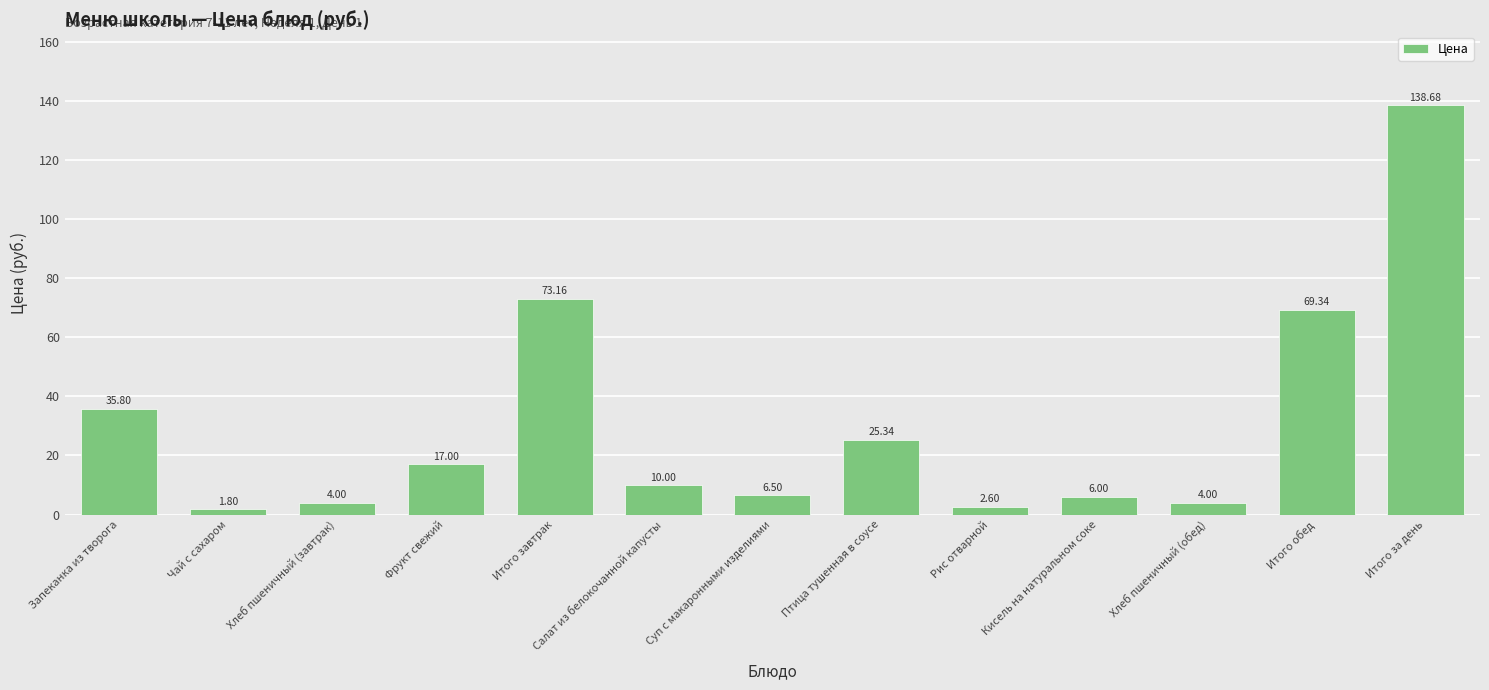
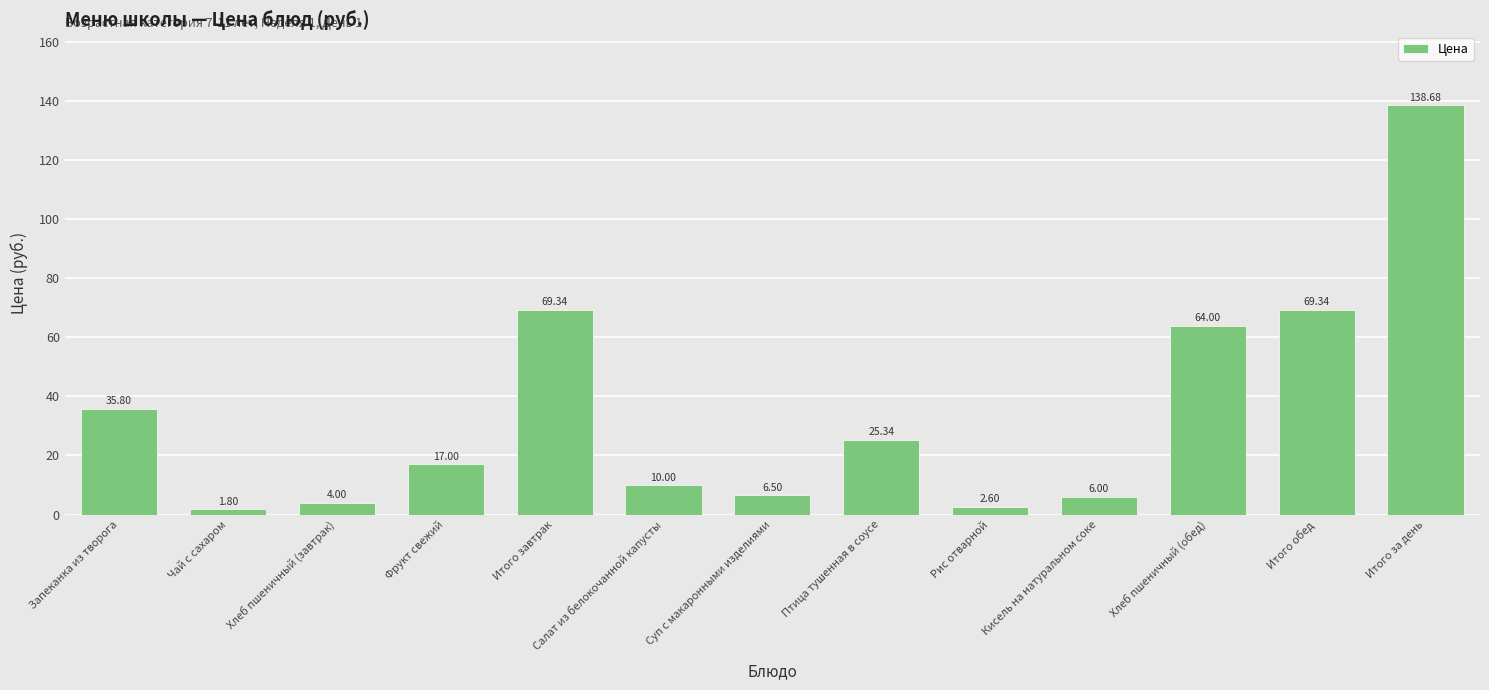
Итого завтрак: 73.16 -> 69.34
Хлеб пшеничный (обед): 4.00 -> 64.00
